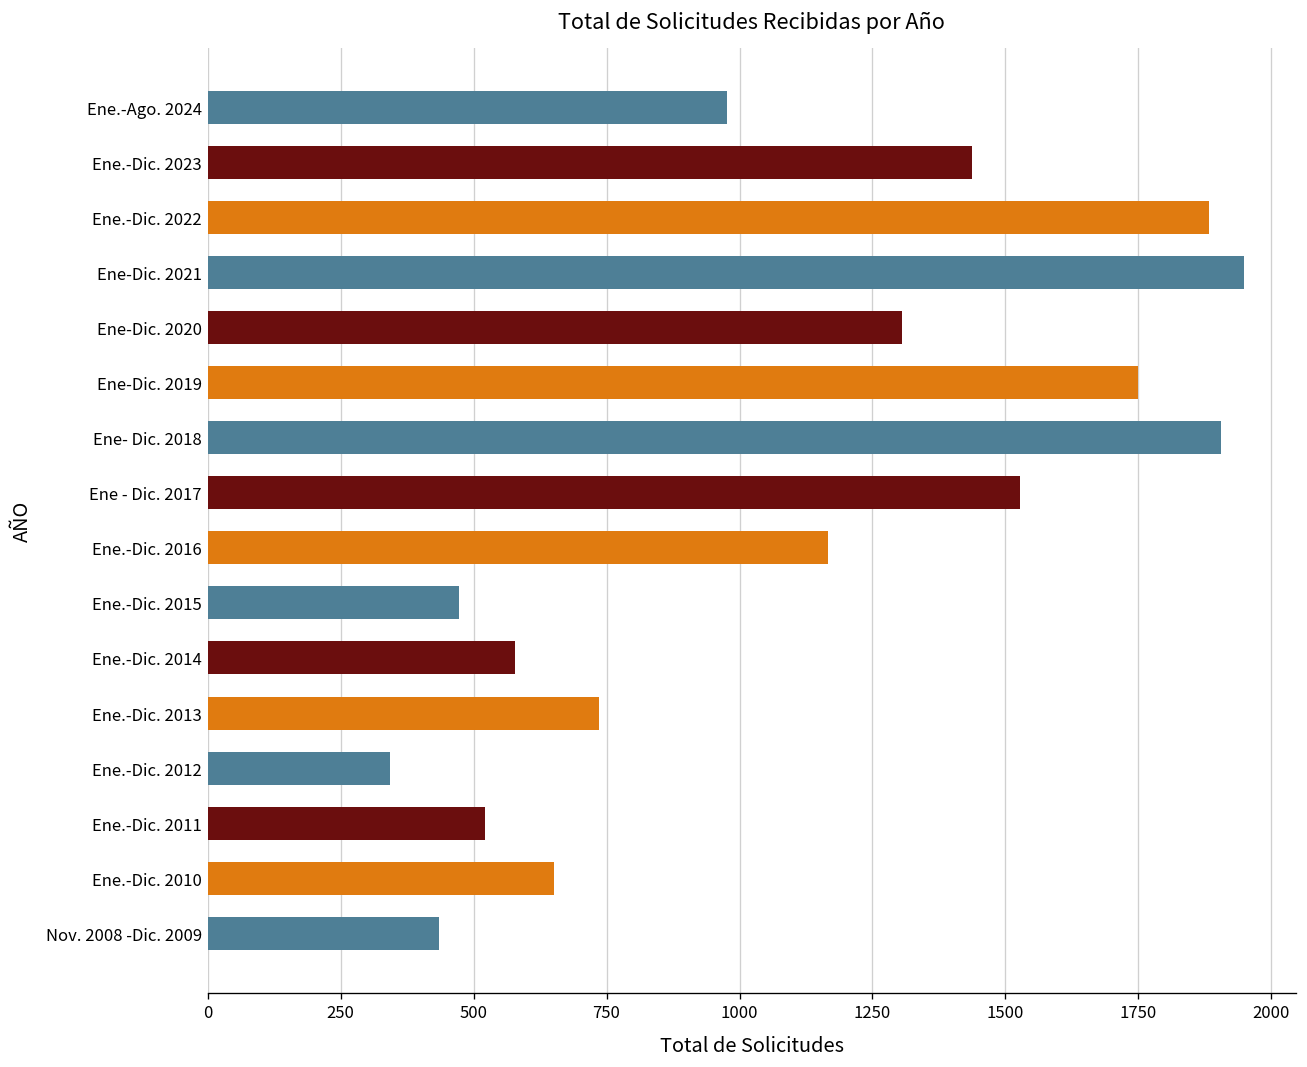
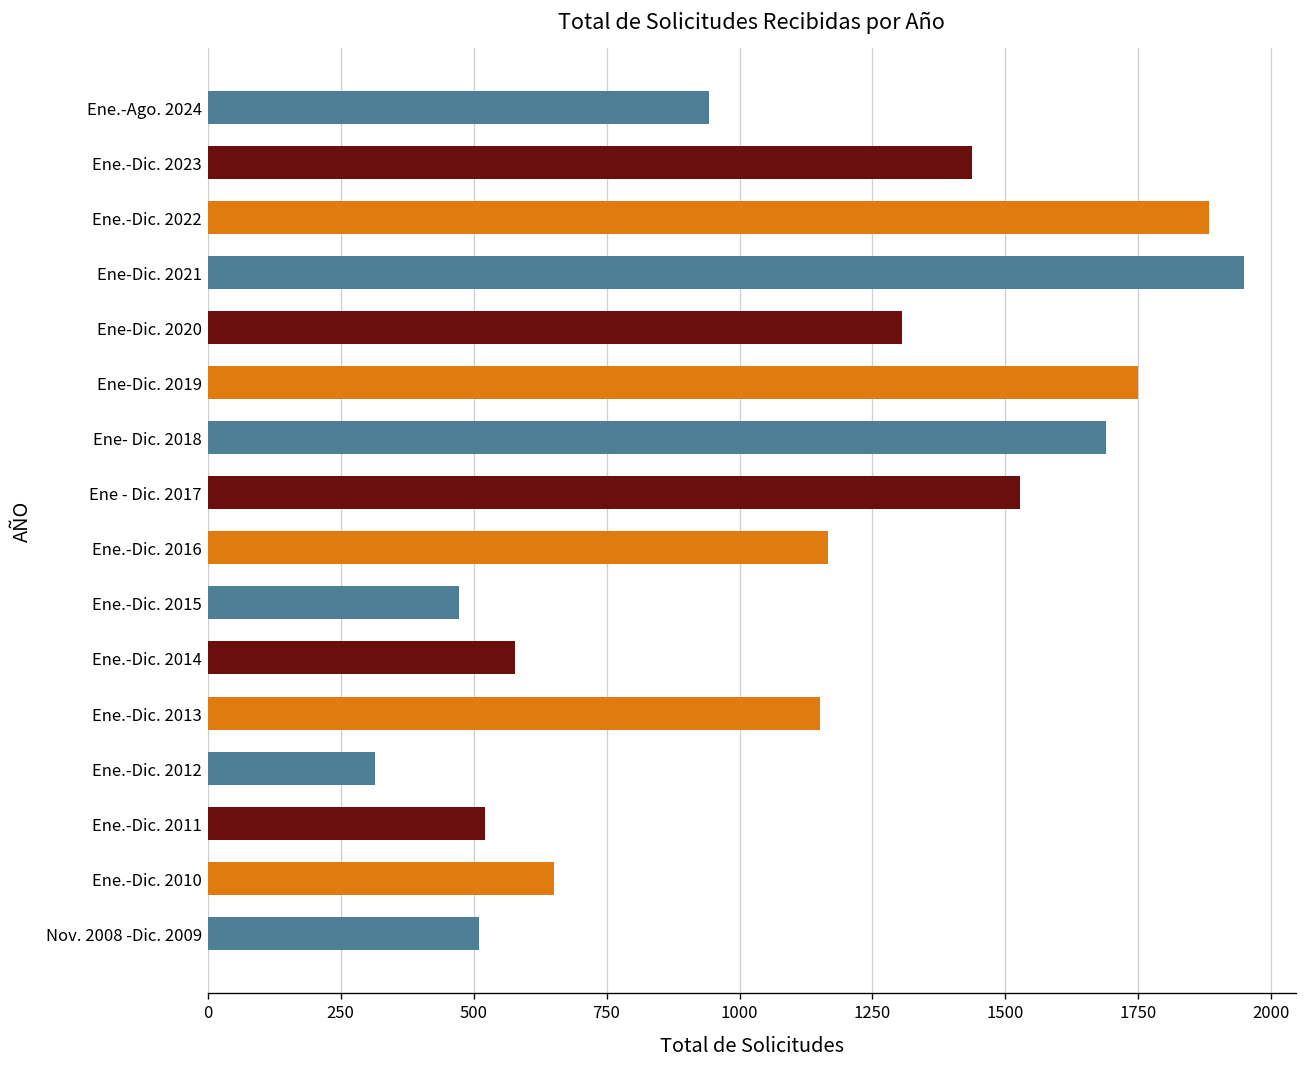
Ene.-Ago. 2024: 980 -> 940
Ene- Dic. 2018: 1910 -> 1690
Ene.-Dic. 2013: 740 -> 1150
Ene.-Dic. 2012: 340 -> 310
Nov. 2008 -Dic. 2009: 430 -> 510
